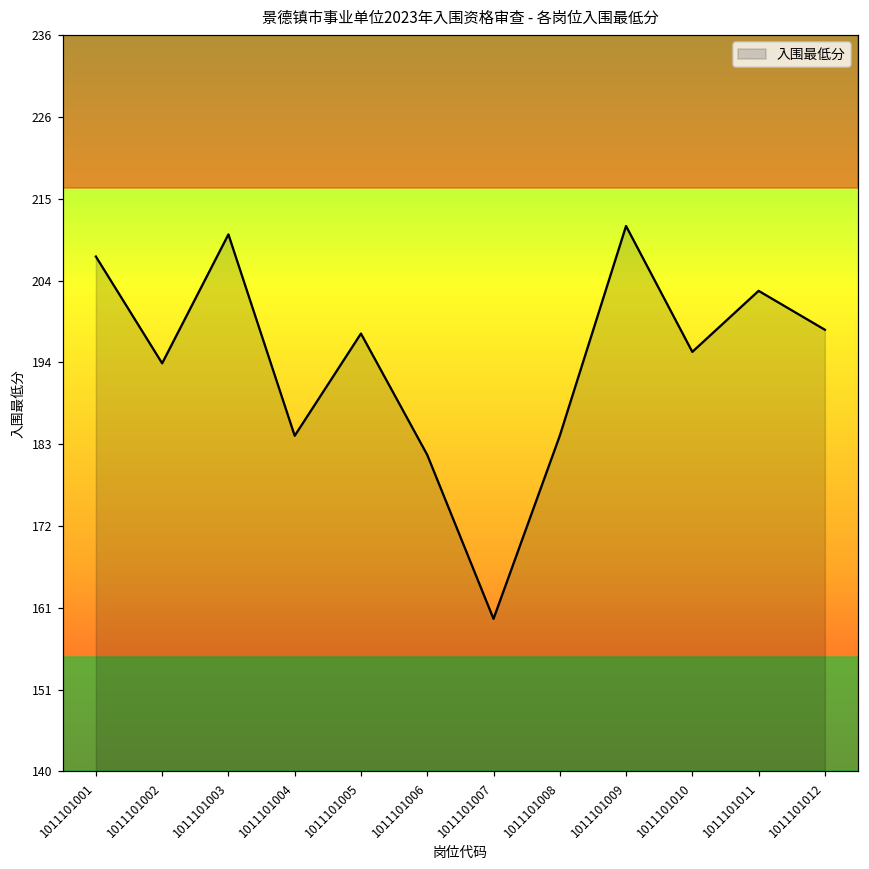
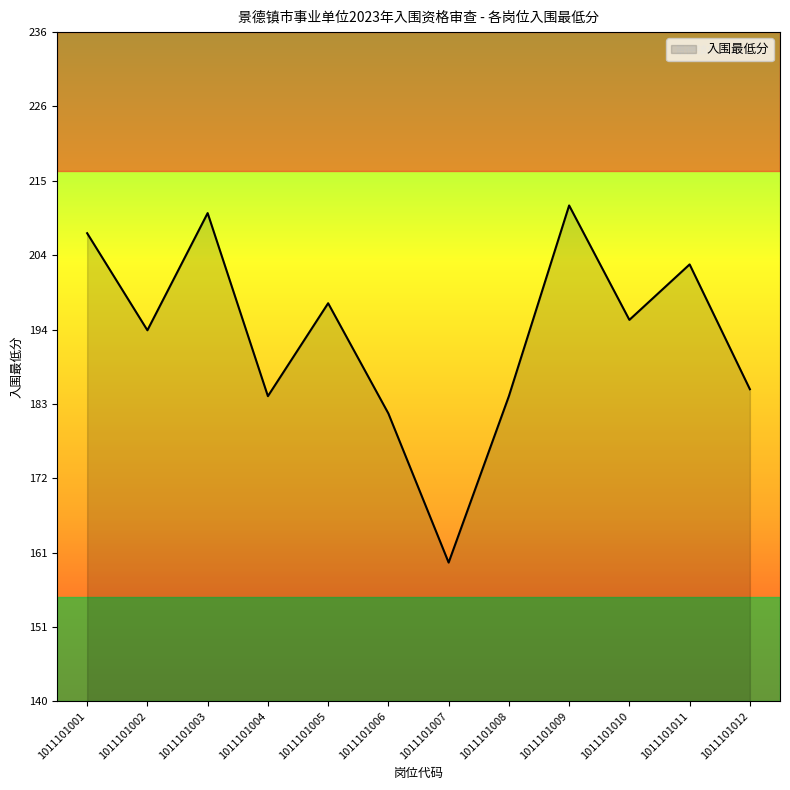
1011101012: 198 -> 185
